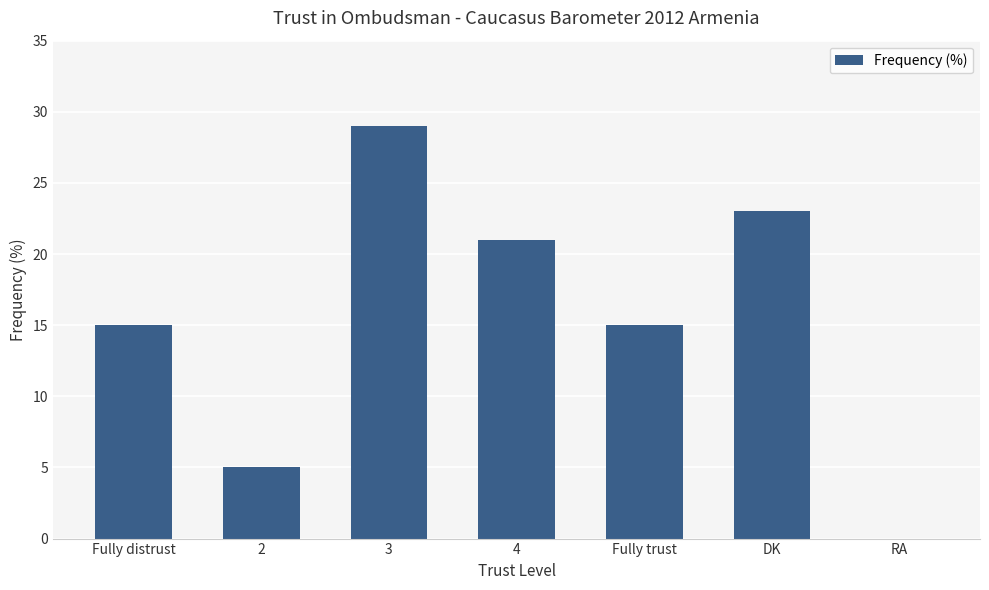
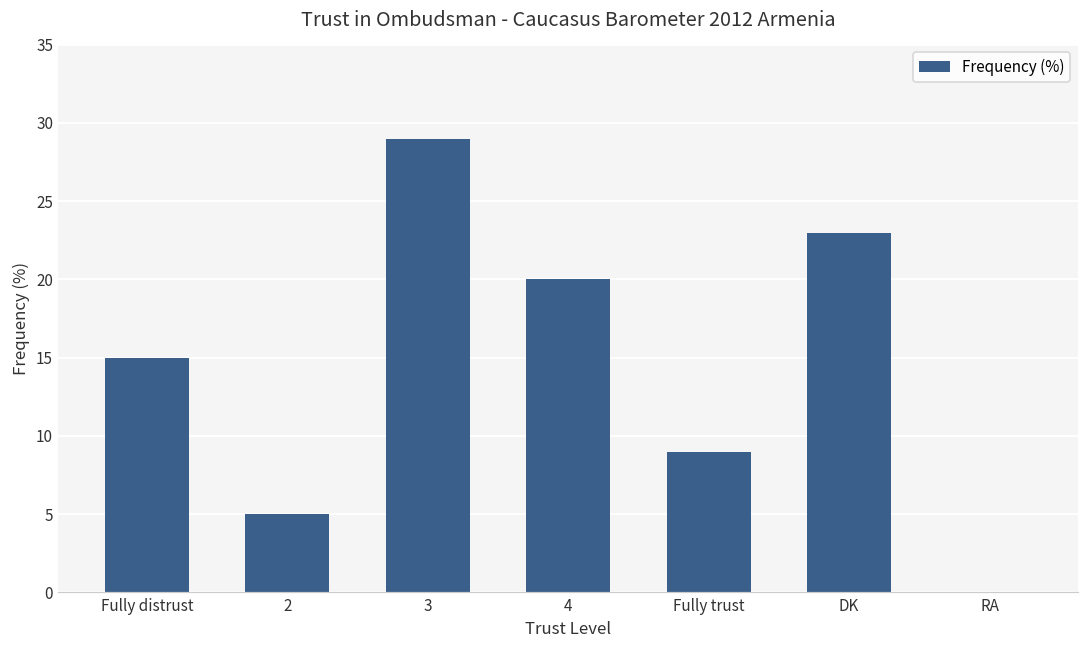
4: 21 -> 20
Fully trust: 15 -> 9
